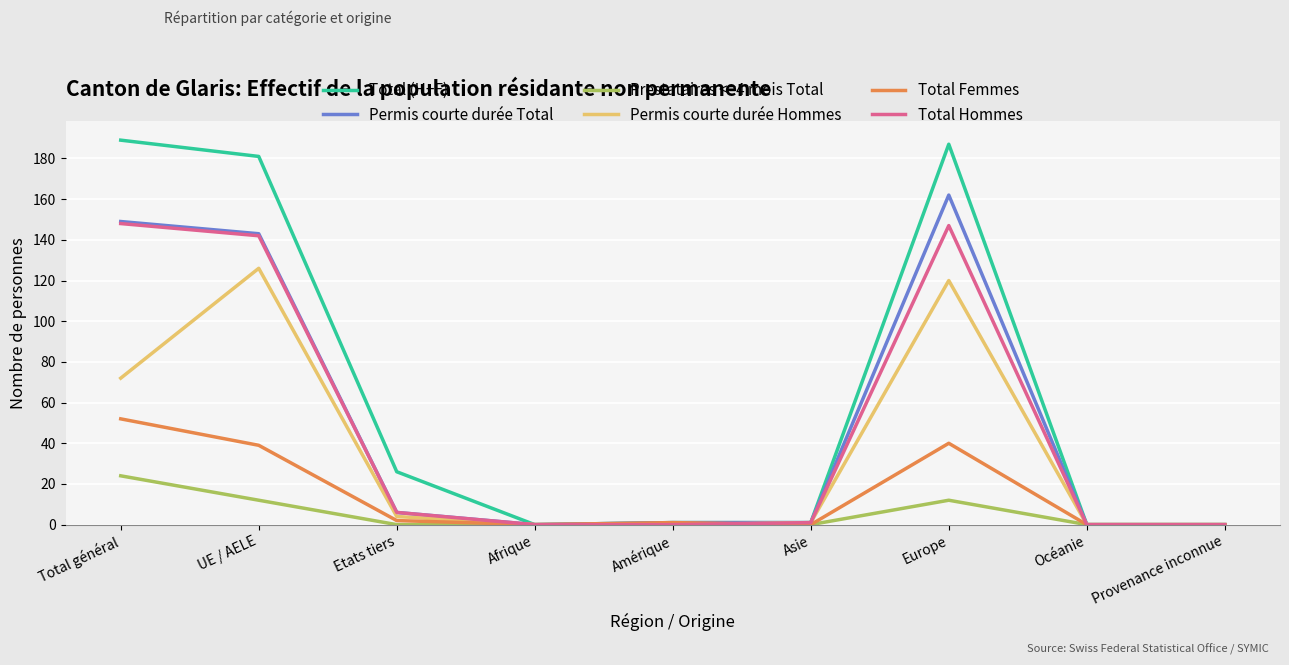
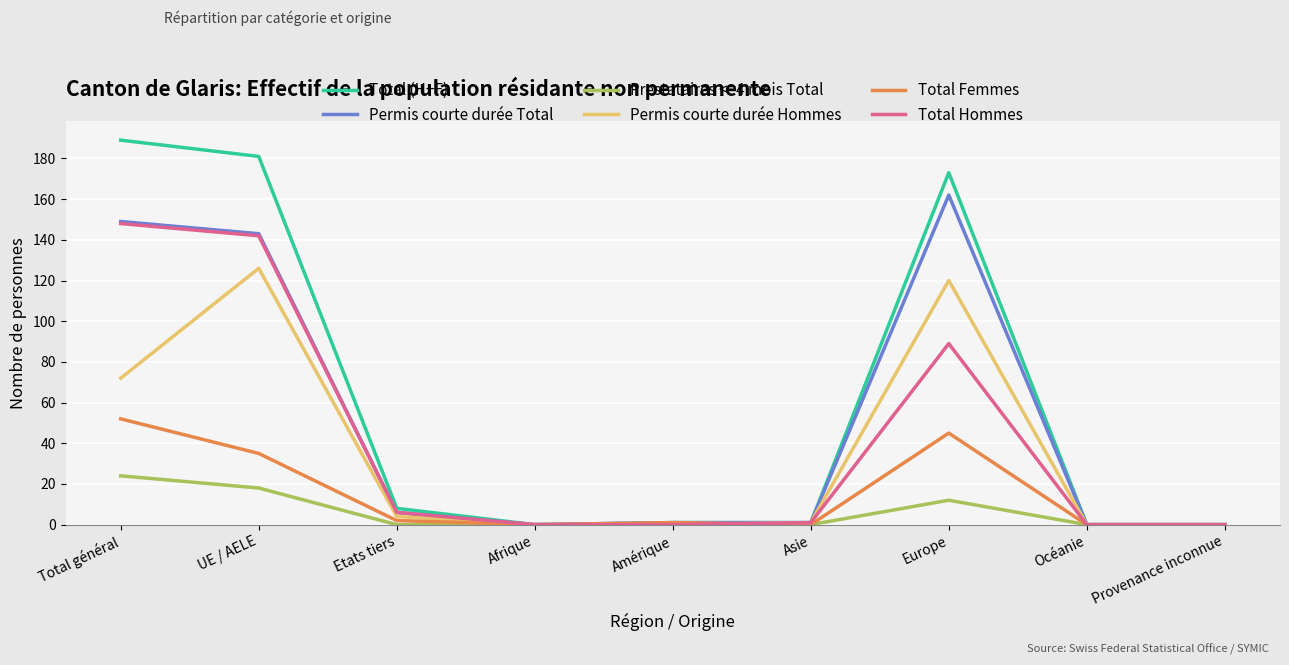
Prestataires <=4 mois Total, UE / AELE: 12 -> 18
Total Femmes, UE / AELE: 39 -> 35
Total (H+F), Etats tiers: 26 -> 8
Total (H+F), Europe: 187 -> 173
Total Femmes, Europe: 40 -> 45
Total Hommes, Europe: 147 -> 89
